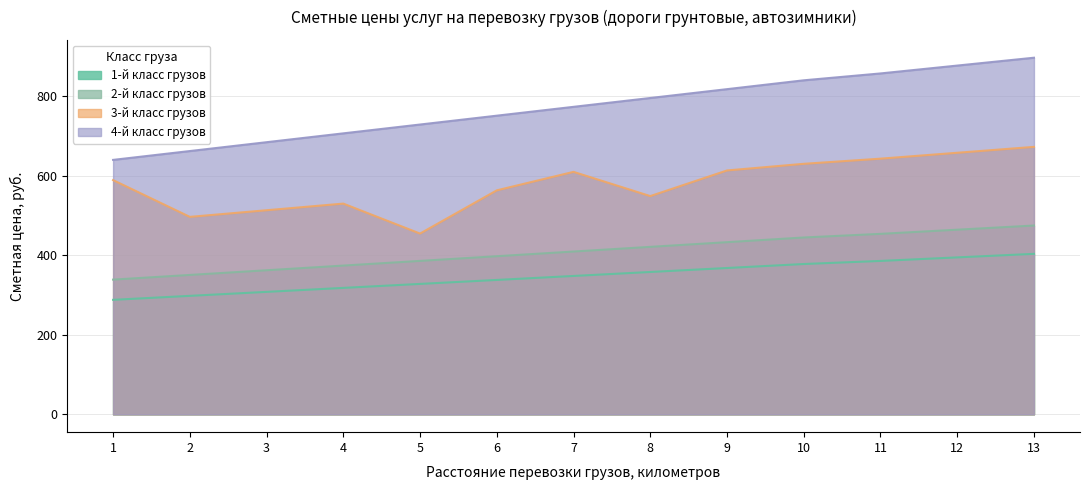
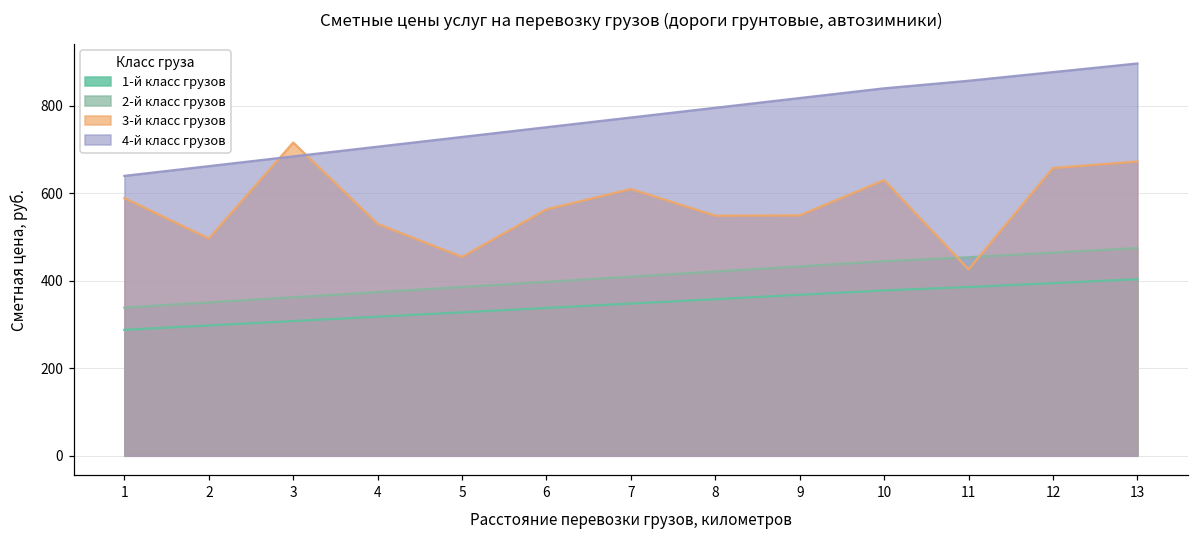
3-й класс грузов, 3: 510 -> 720
3-й класс грузов, 9: 610 -> 550
3-й класс грузов, 11: 640 -> 430
